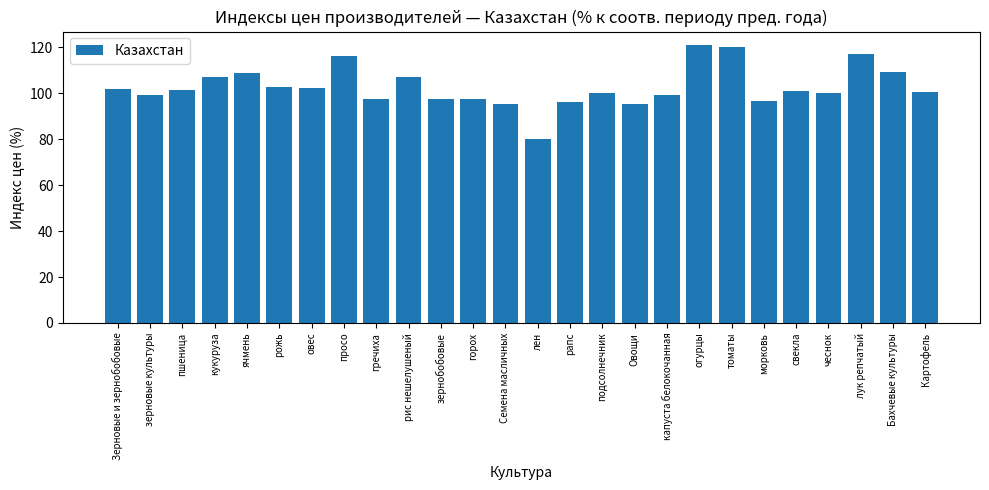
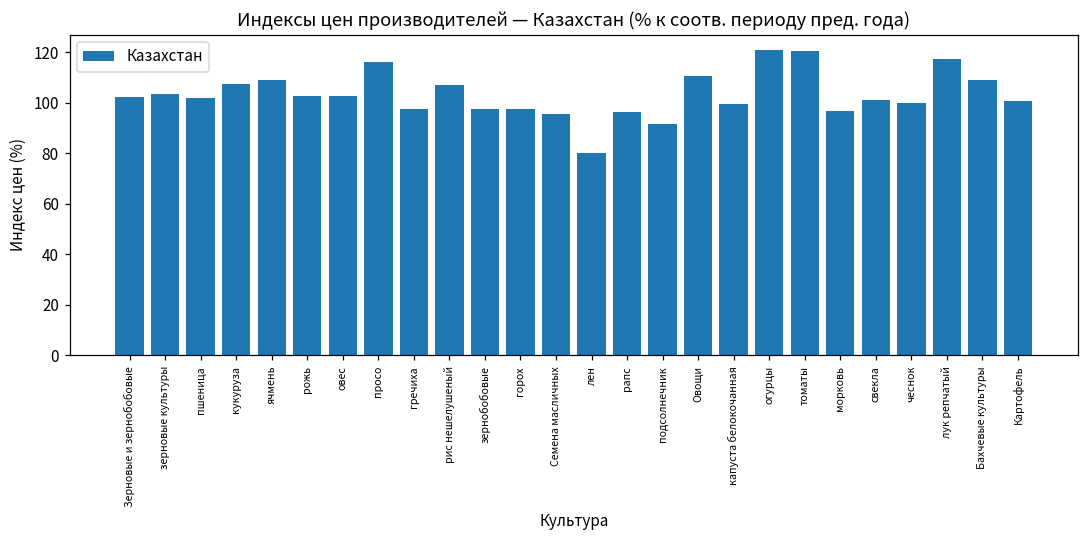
зерновые культуры: 100 -> 104
подсолнечник: 100 -> 92
Овощи: 96 -> 110
